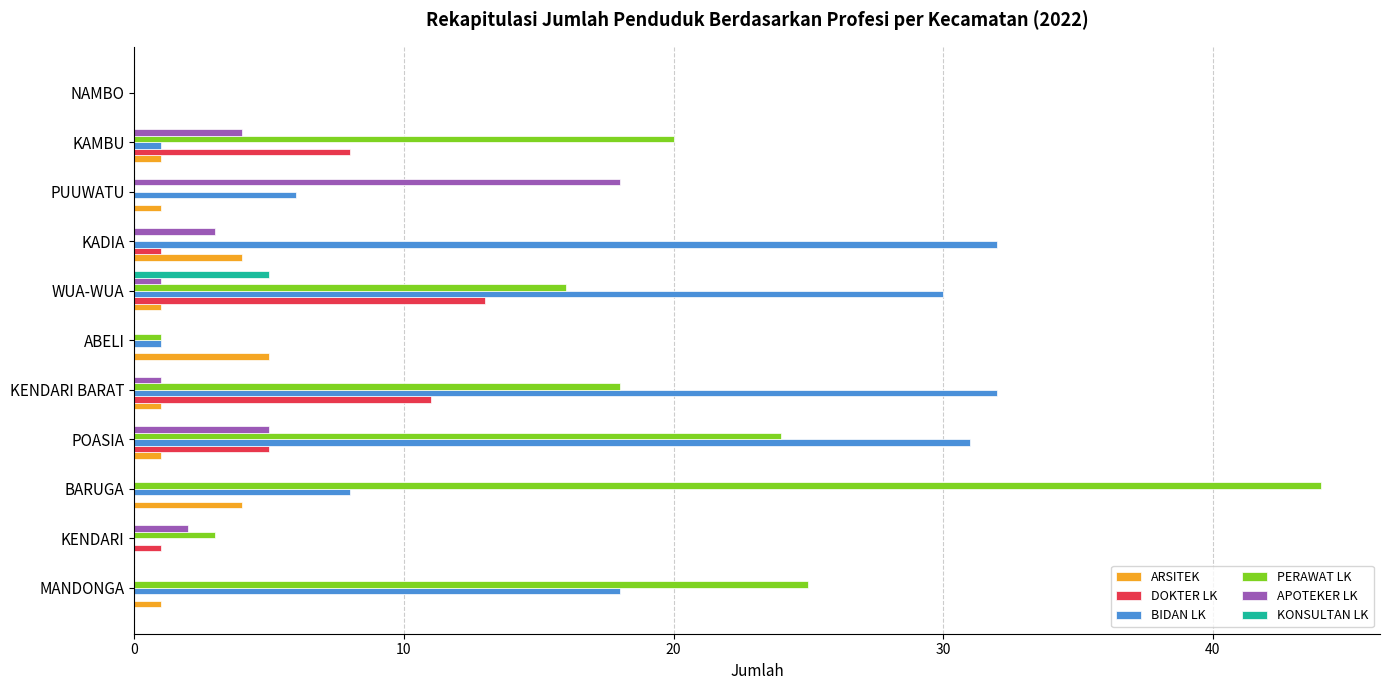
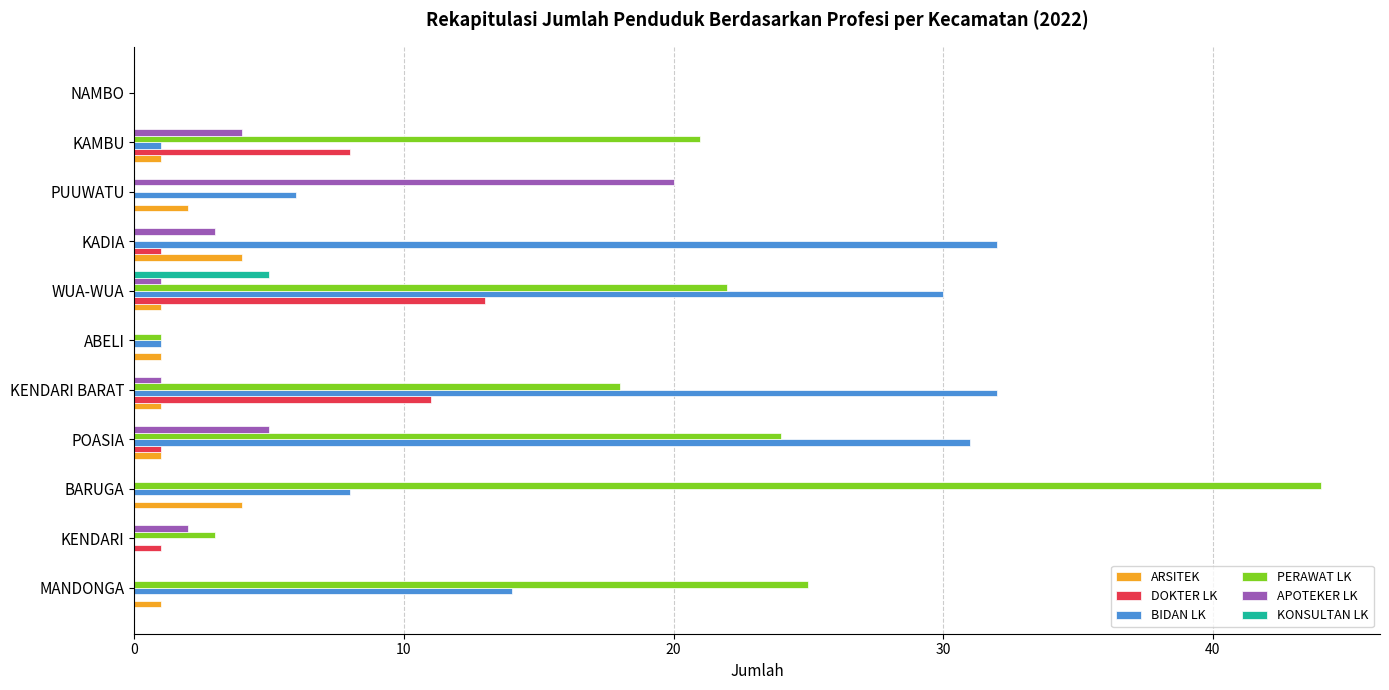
PERAWAT LK, KAMBU: 20 -> 21
APOTEKER LK, PUUWATU: 18 -> 20
ARSITEK, PUUWATU: 1 -> 2
PERAWAT LK, WUA-WUA: 16 -> 22
ARSITEK, ABELI: 5 -> 1
DOKTER LK, POASIA: 5 -> 1
BIDAN LK, MANDONGA: 18 -> 14
